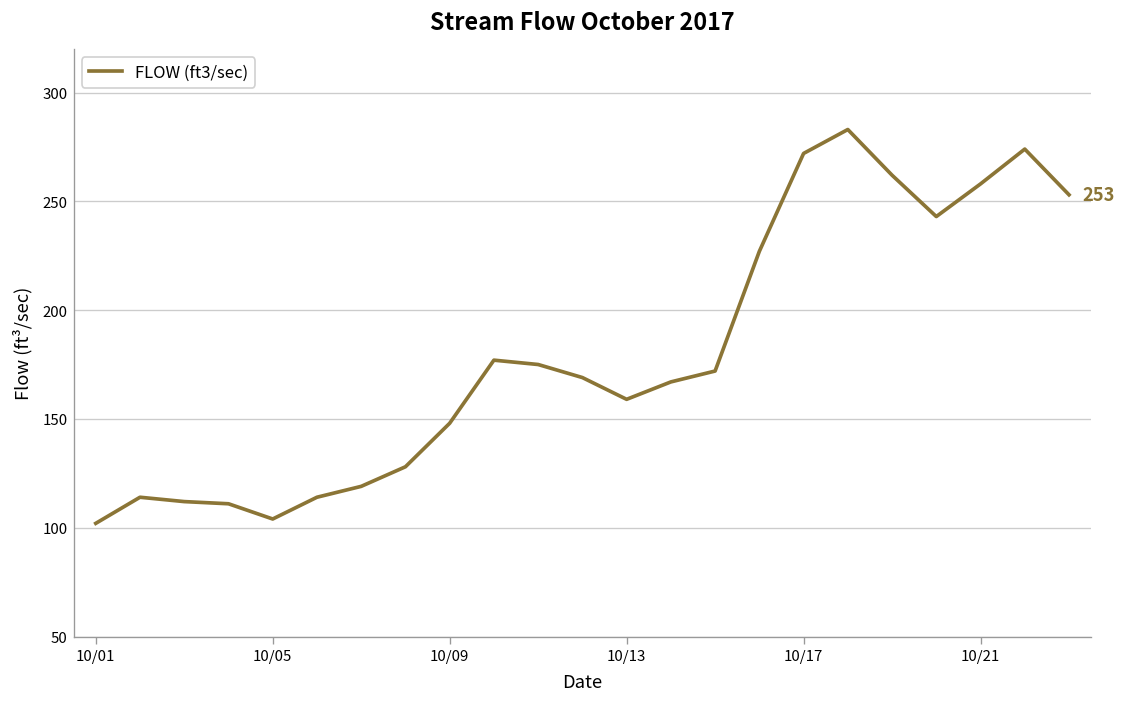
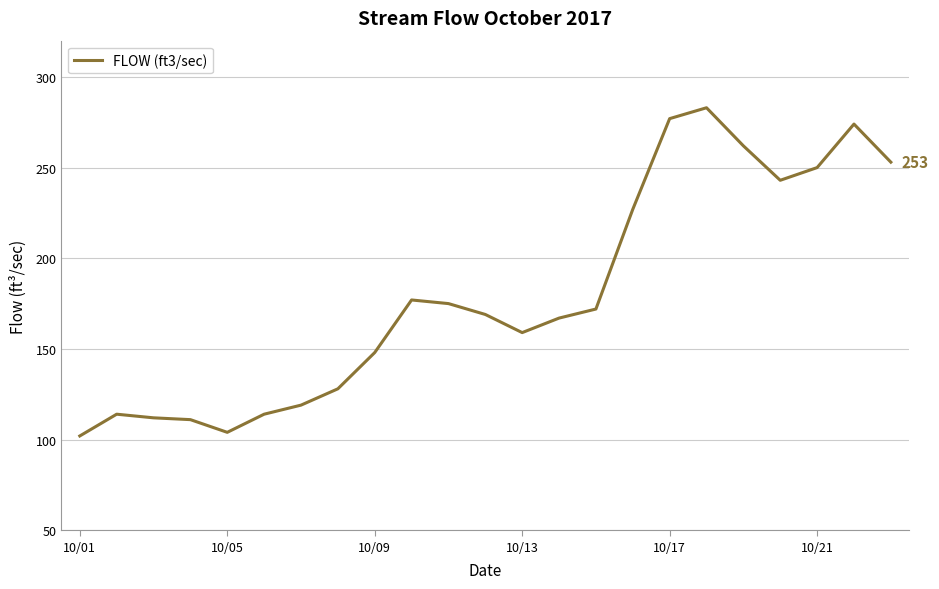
10/17: 272 -> 277
10/21: 258 -> 250
